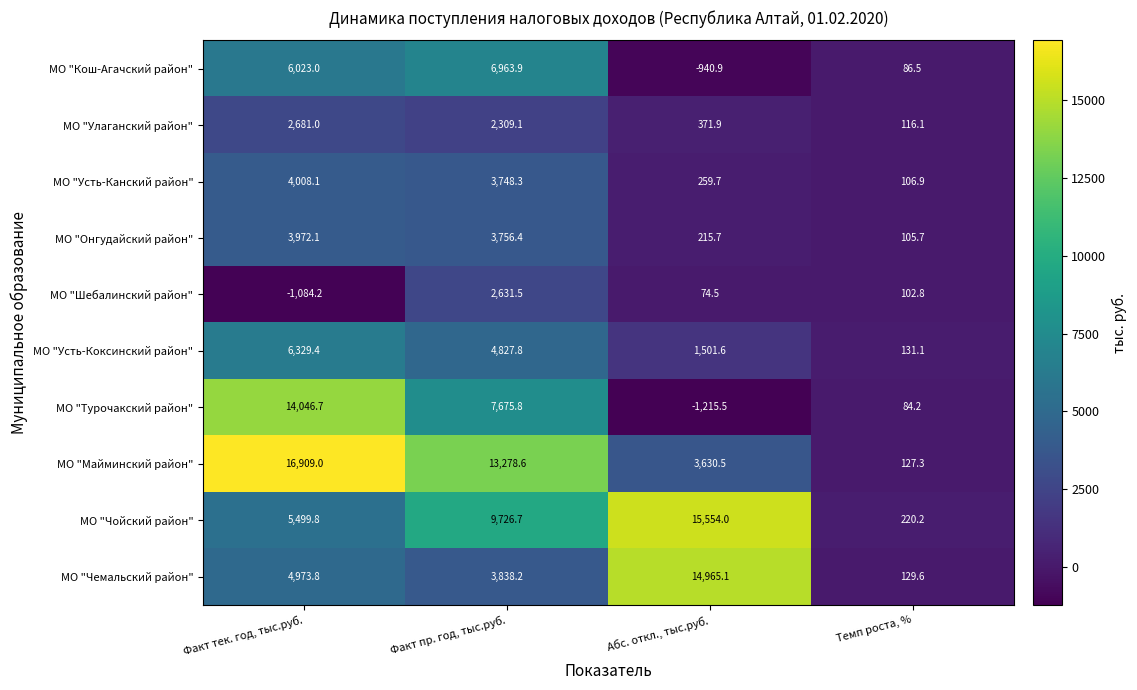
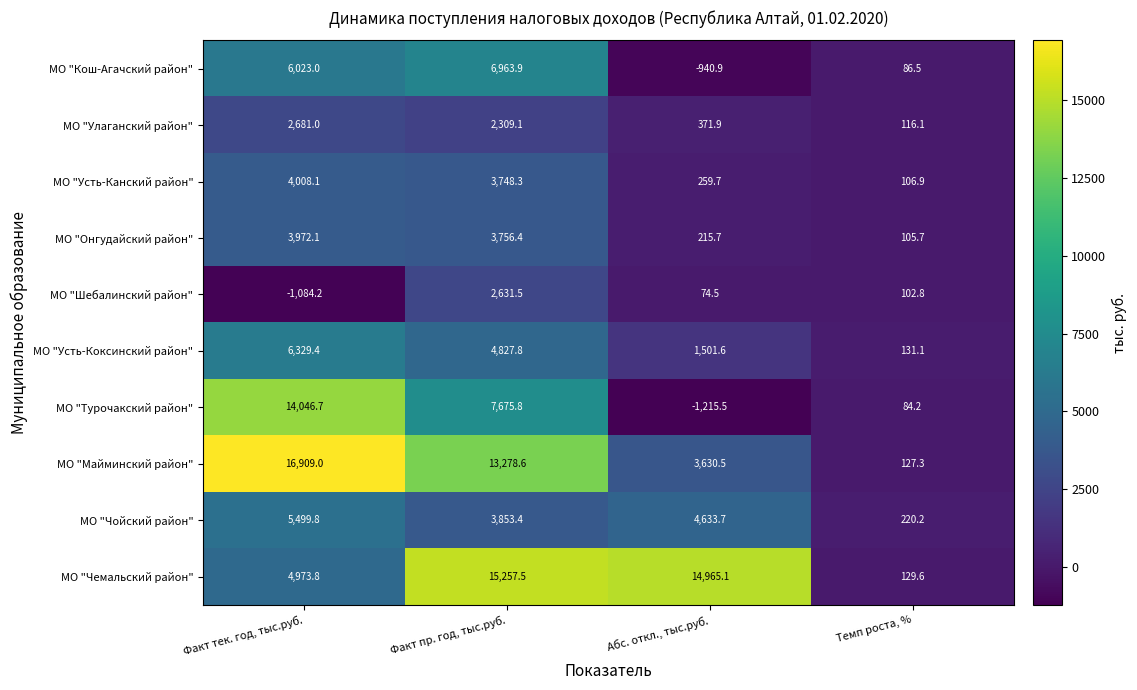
МО "Чойский район", Факт пр. год, тыс.руб.: 9,726.7 -> 3,853.4
МО "Чойский район", Абс. откл., тыс.руб.: 15,554.0 -> 4,633.7
МО "Чемальский район", Факт пр. год, тыс.руб.: 3,838.2 -> 15,257.5
